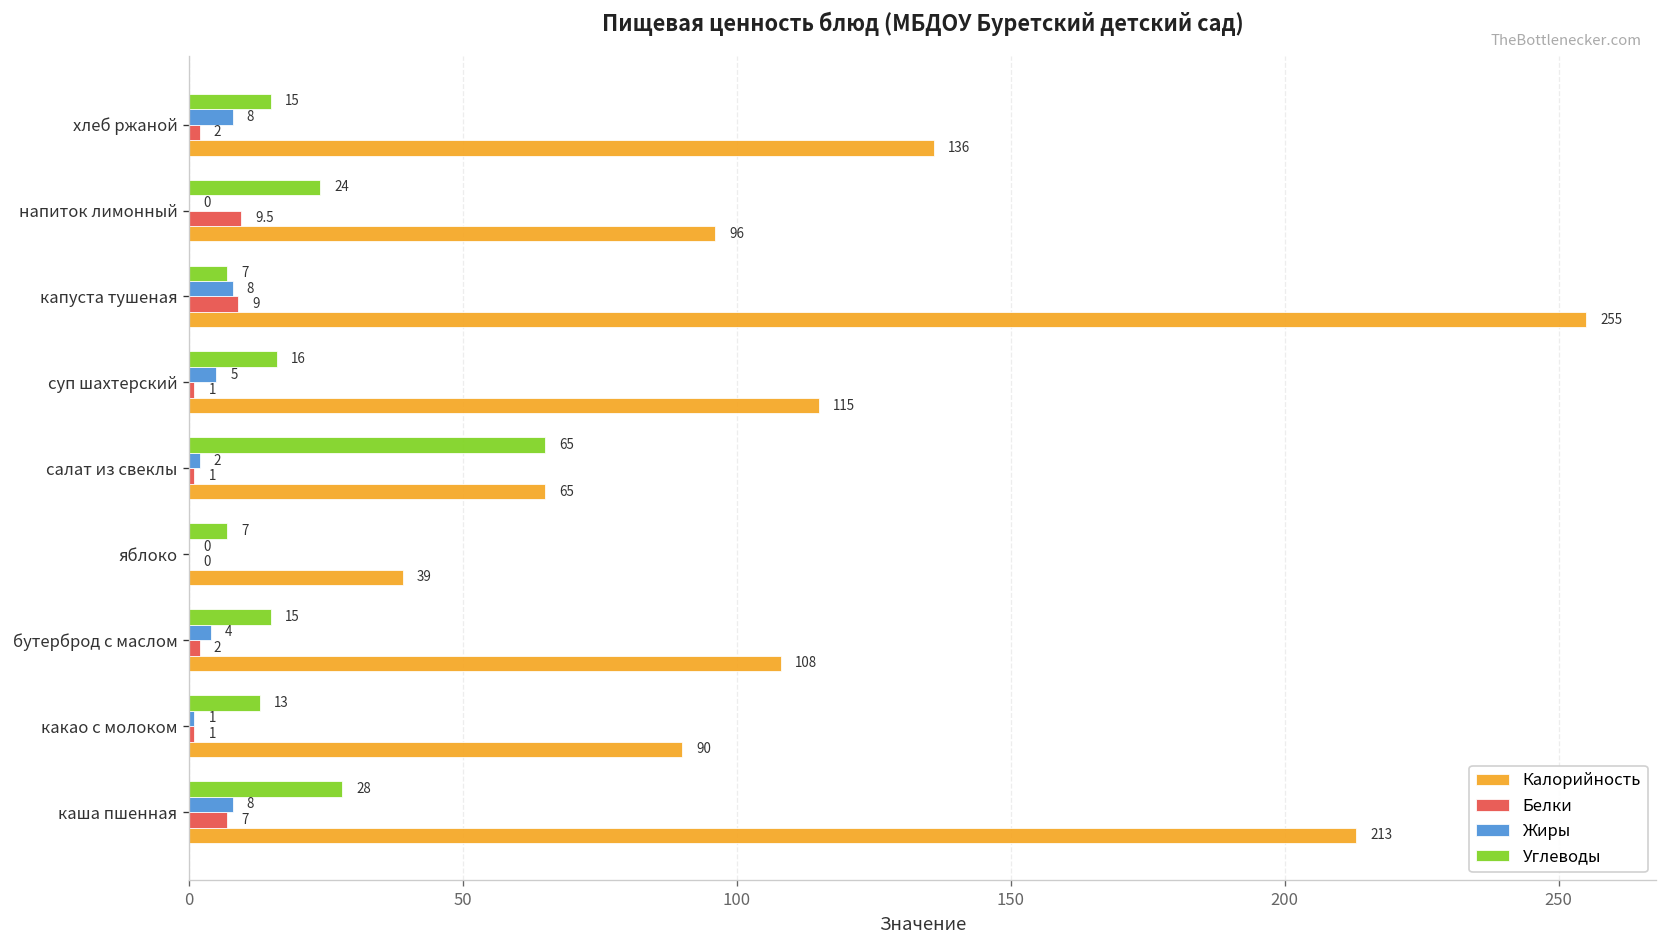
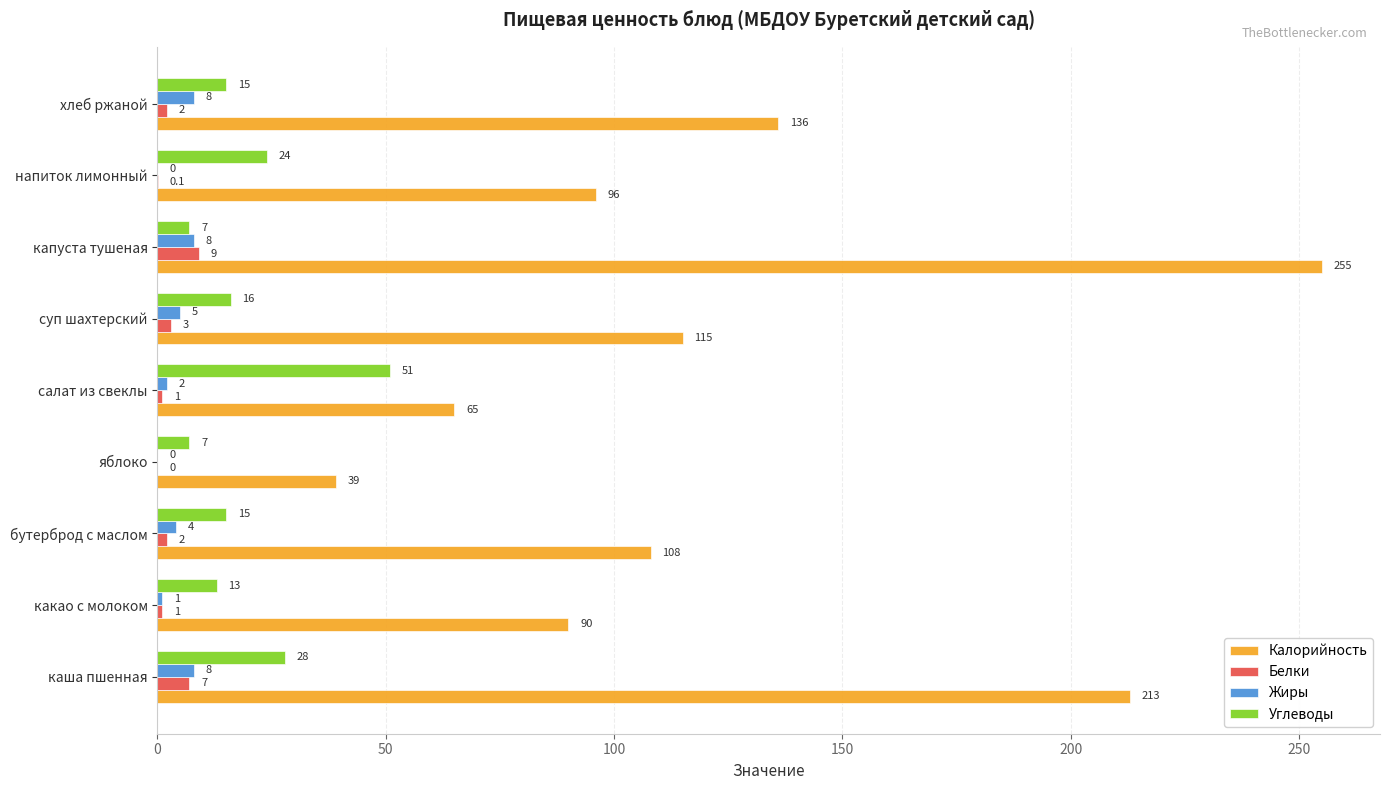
Белки, напиток лимонный: 9.5 -> 0.1
Белки, суп шахтерский: 1 -> 3
Углеводы, салат из свеклы: 65 -> 51
